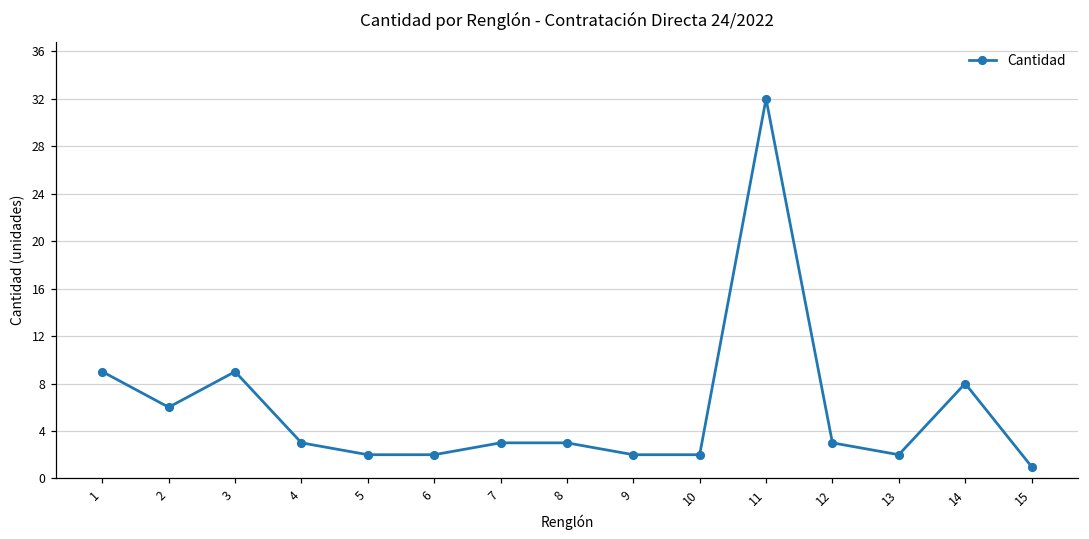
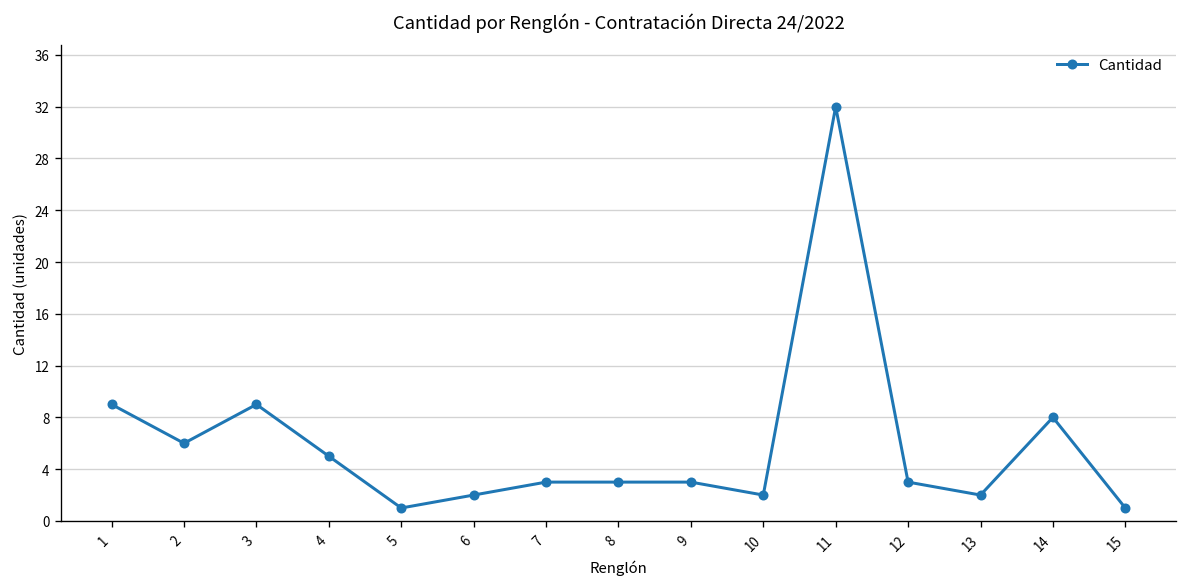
4: 3 -> 5
5: 2 -> 1
9: 2 -> 3
